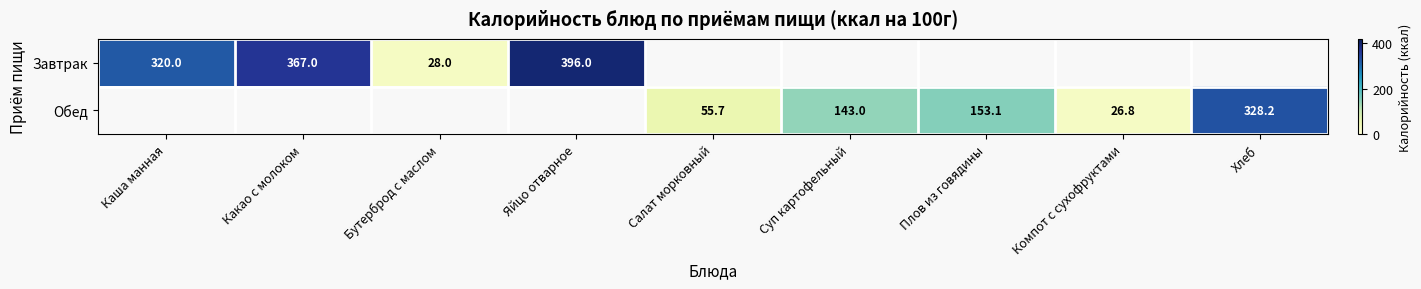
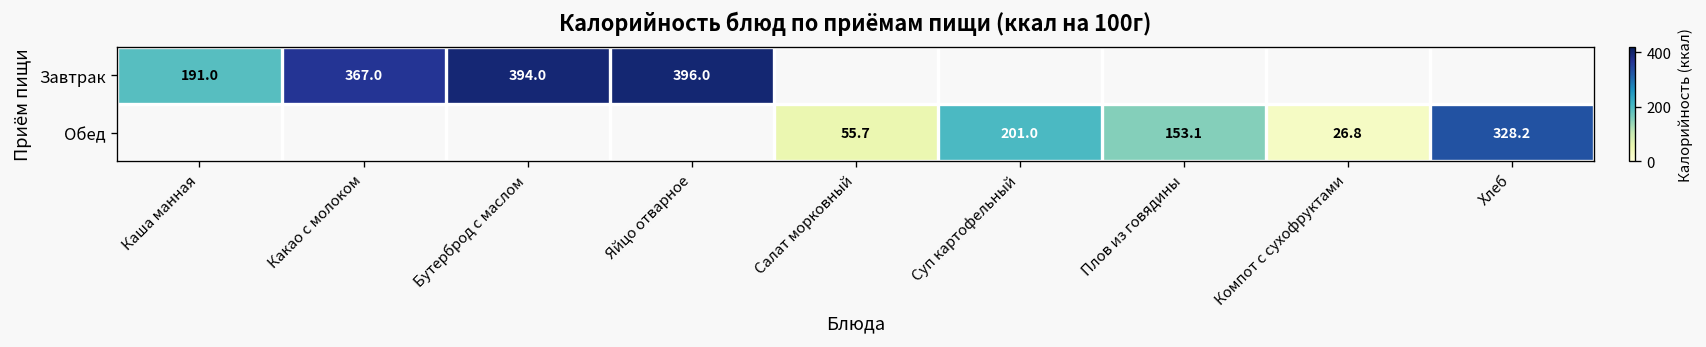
Завтрак, Каша манная: 320.0 -> 191.0
Завтрак, Бутерброд с маслом: 28.0 -> 394.0
Обед, Суп картофельный: 143.0 -> 201.0
